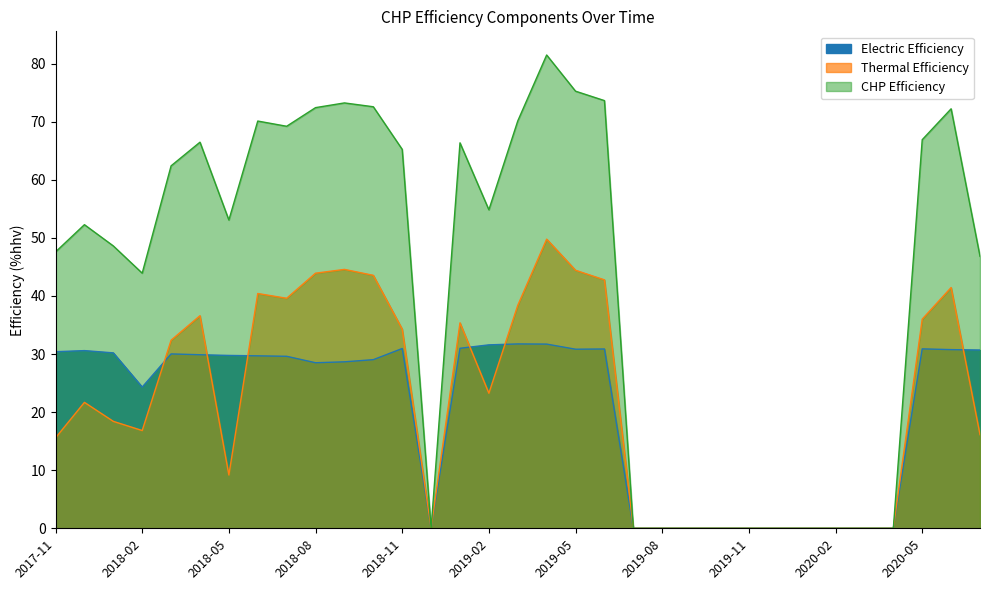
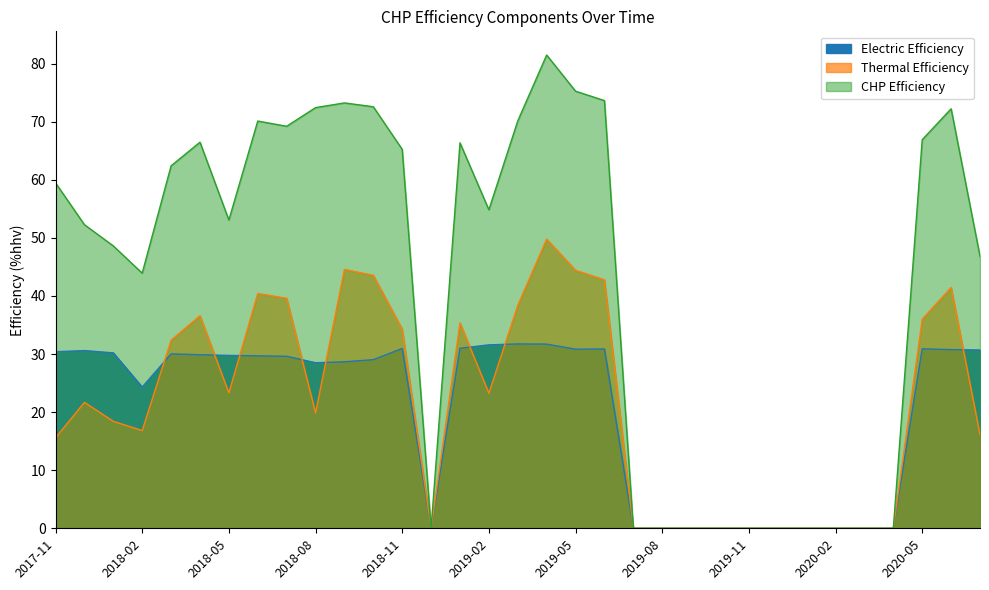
CHP Efficiency, 2017-11: 48 -> 59
Thermal Efficiency, 2018-05: 9 -> 23
Thermal Efficiency, 2018-08: 44 -> 20
